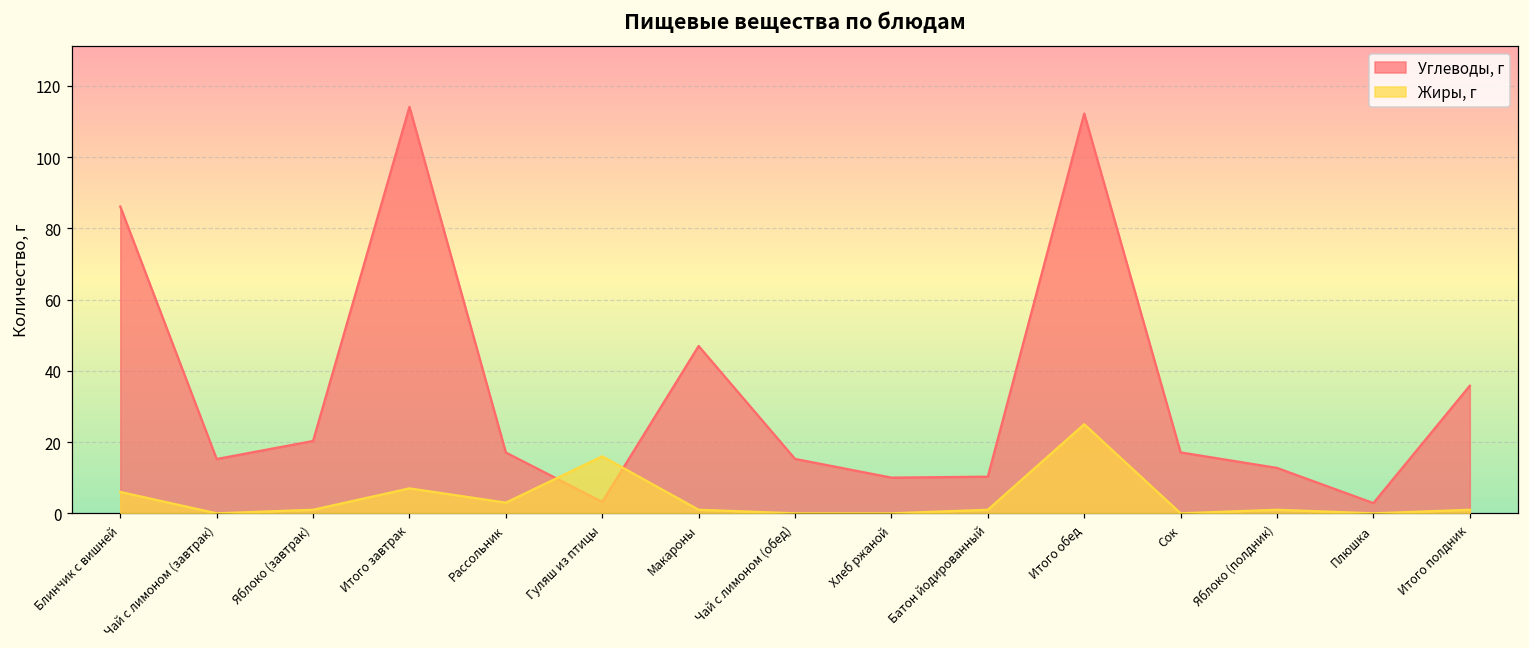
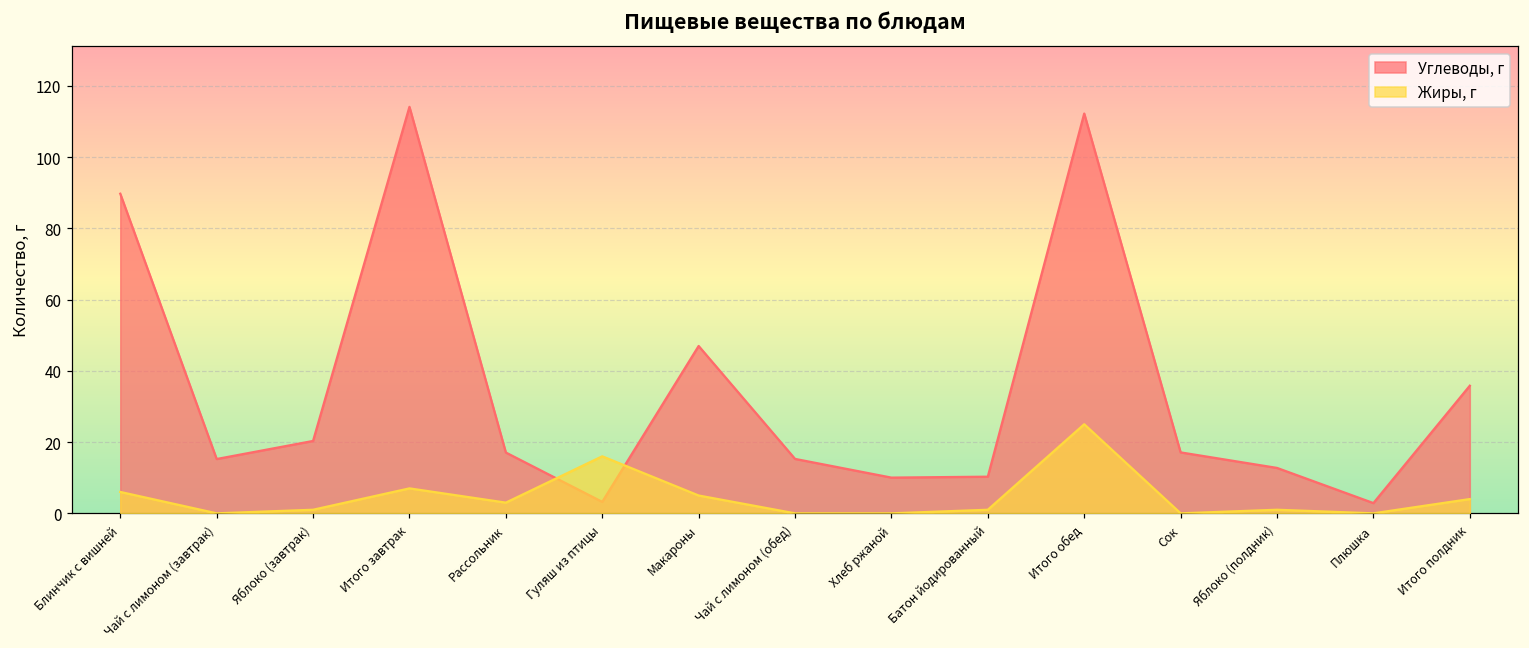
Углеводы, г, Блинчик с вишней: 86 -> 90
Жиры, г, Макароны: 1 -> 5
Жиры, г, Итого полдник: 1 -> 4
